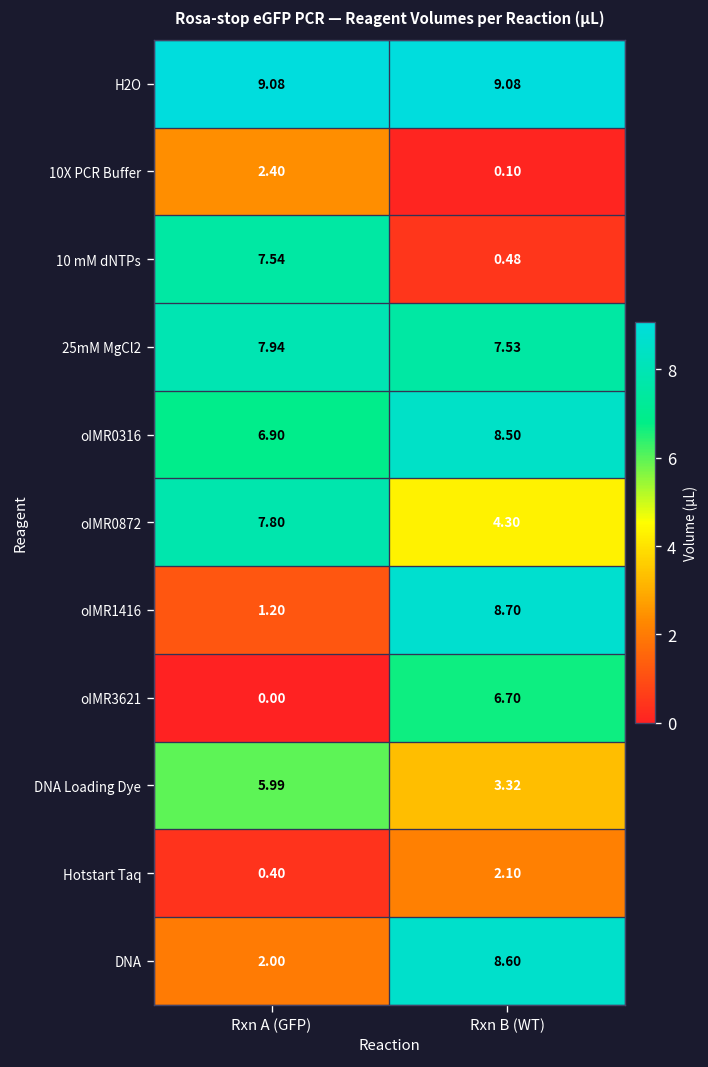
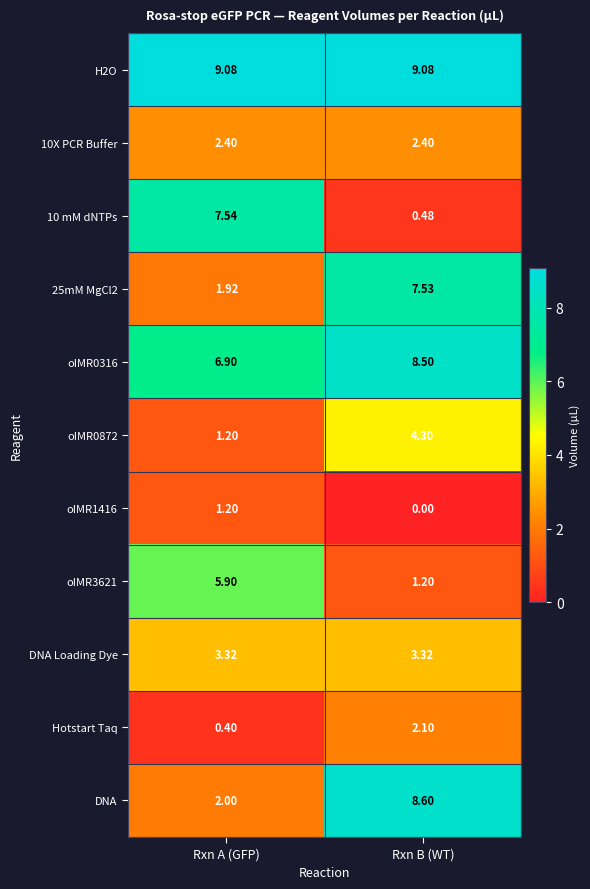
10X PCR Buffer, Rxn B (WT): 0.10 -> 2.40
25mM MgCl2, Rxn A (GFP): 7.94 -> 1.92
oIMR0872, Rxn A (GFP): 7.80 -> 1.20
oIMR1416, Rxn B (WT): 8.70 -> 0.00
oIMR3621, Rxn A (GFP): 0.00 -> 5.90
oIMR3621, Rxn B (WT): 6.70 -> 1.20
DNA Loading Dye, Rxn A (GFP): 5.99 -> 3.32
